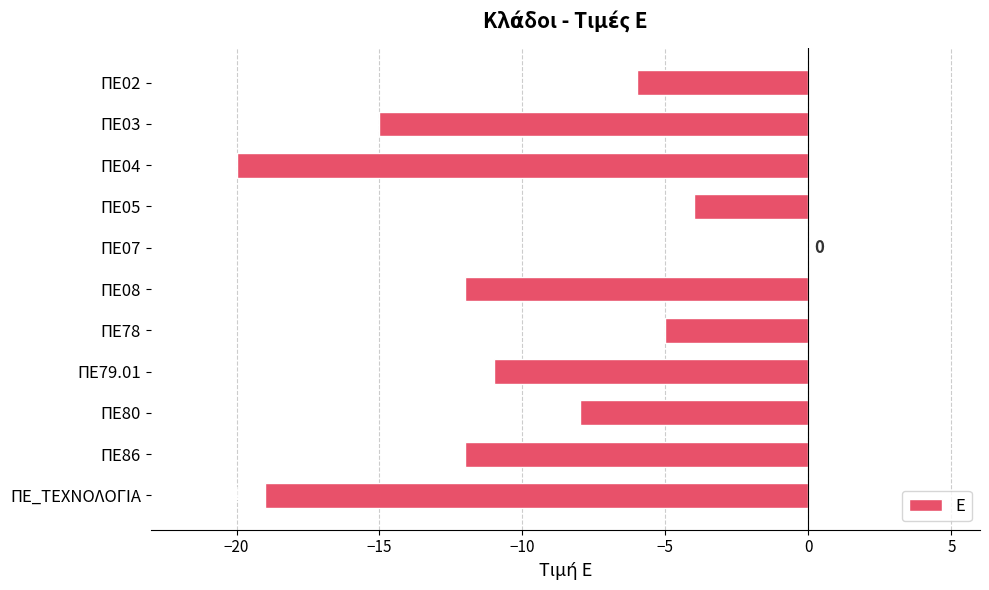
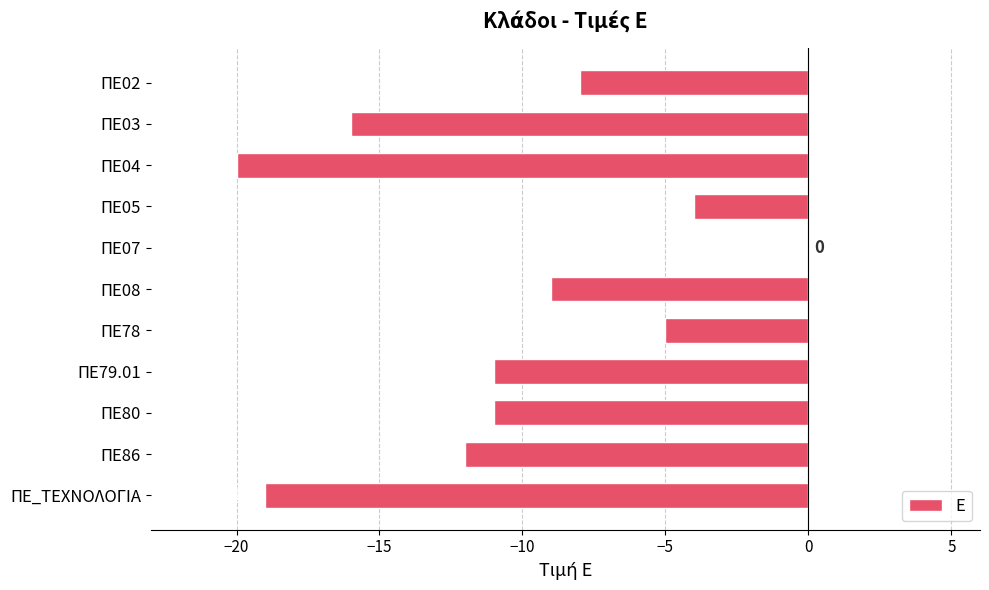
ΠΕ02: -6 -> -8
ΠΕ03: -15 -> -16
ΠΕ08: -12 -> -9
ΠΕ80: -8 -> -11
